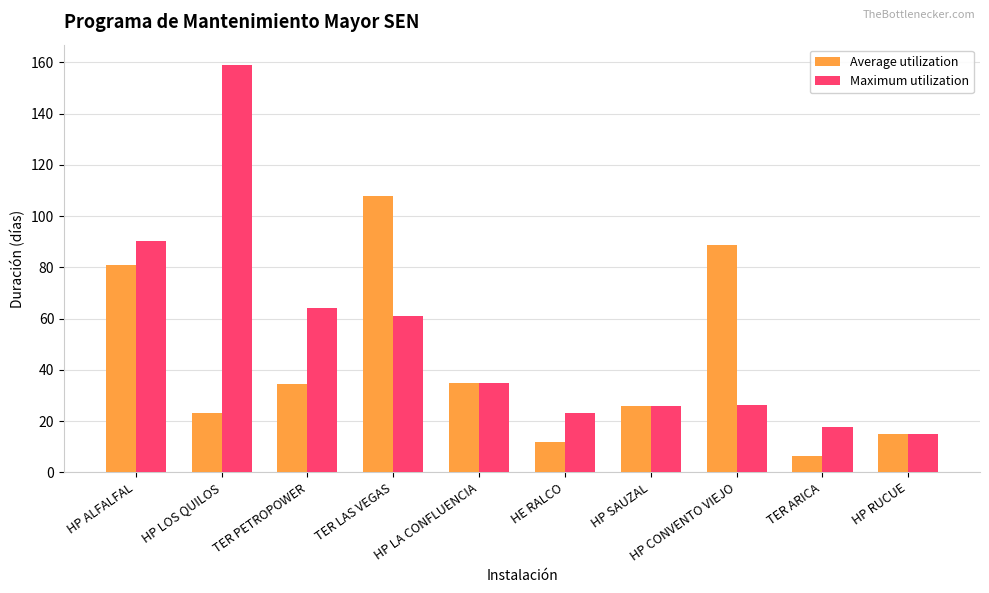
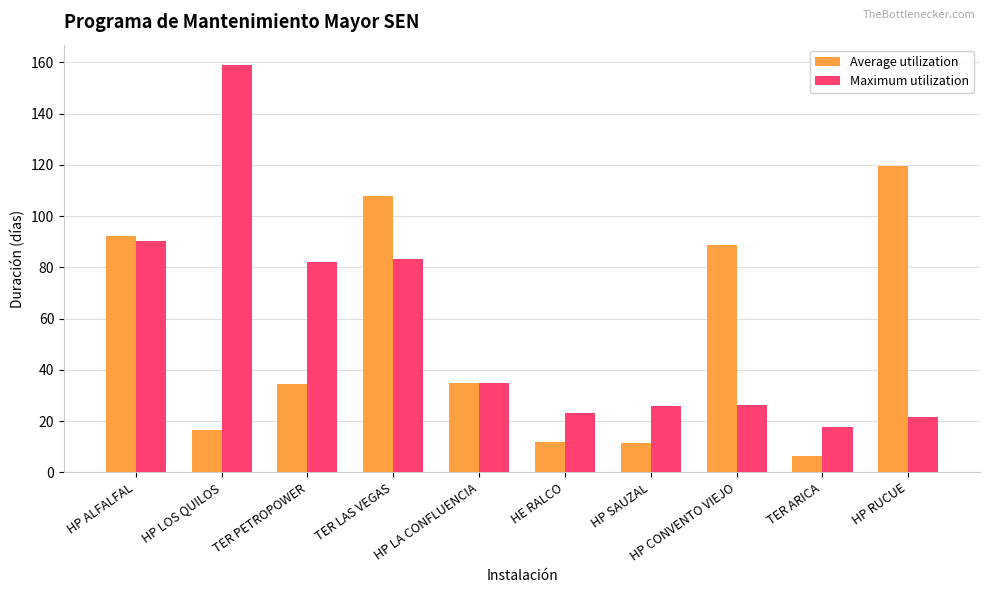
Average utilization, HP ALFALFAL: 81 -> 92
Average utilization, HP LOS QUILOS: 23 -> 16
Maximum utilization, TER PETROPOWER: 64 -> 82
Maximum utilization, TER LAS VEGAS: 61 -> 83
Average utilization, HP SAUZAL: 26 -> 11
Average utilization, HP RUCUE: 15 -> 119
Maximum utilization, HP RUCUE: 15 -> 22
